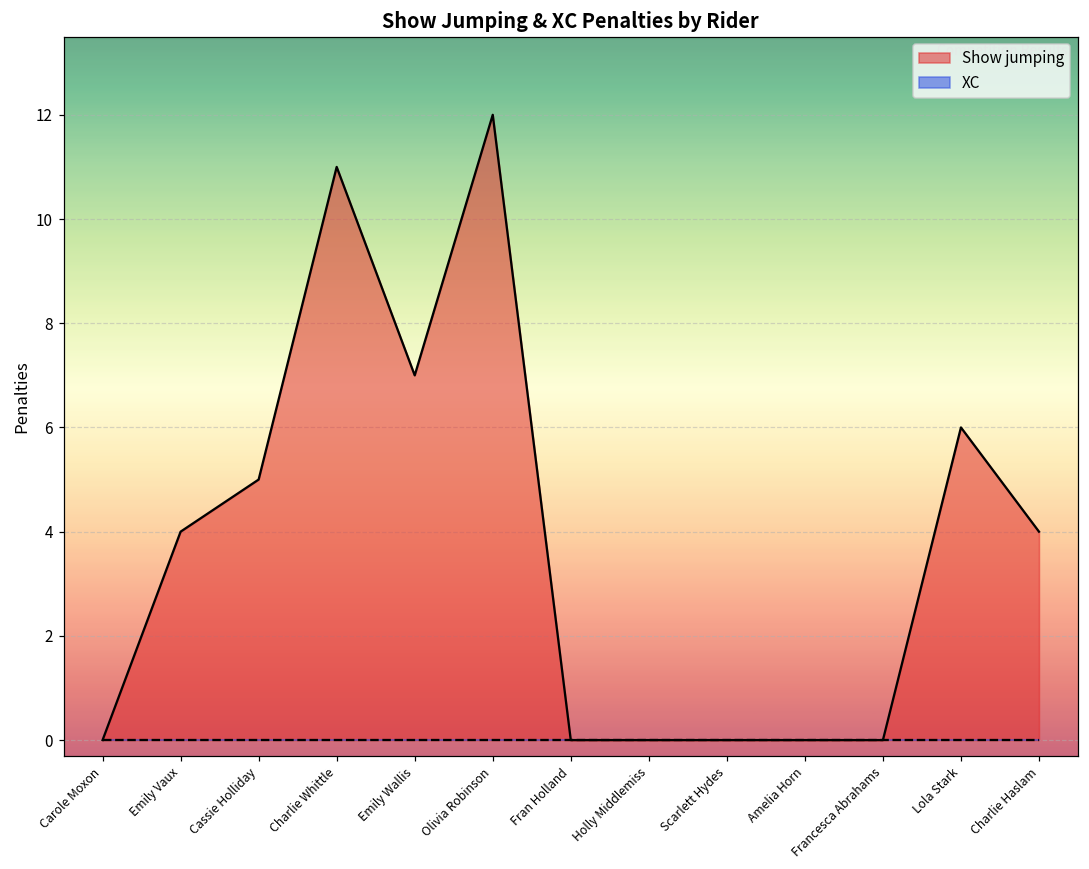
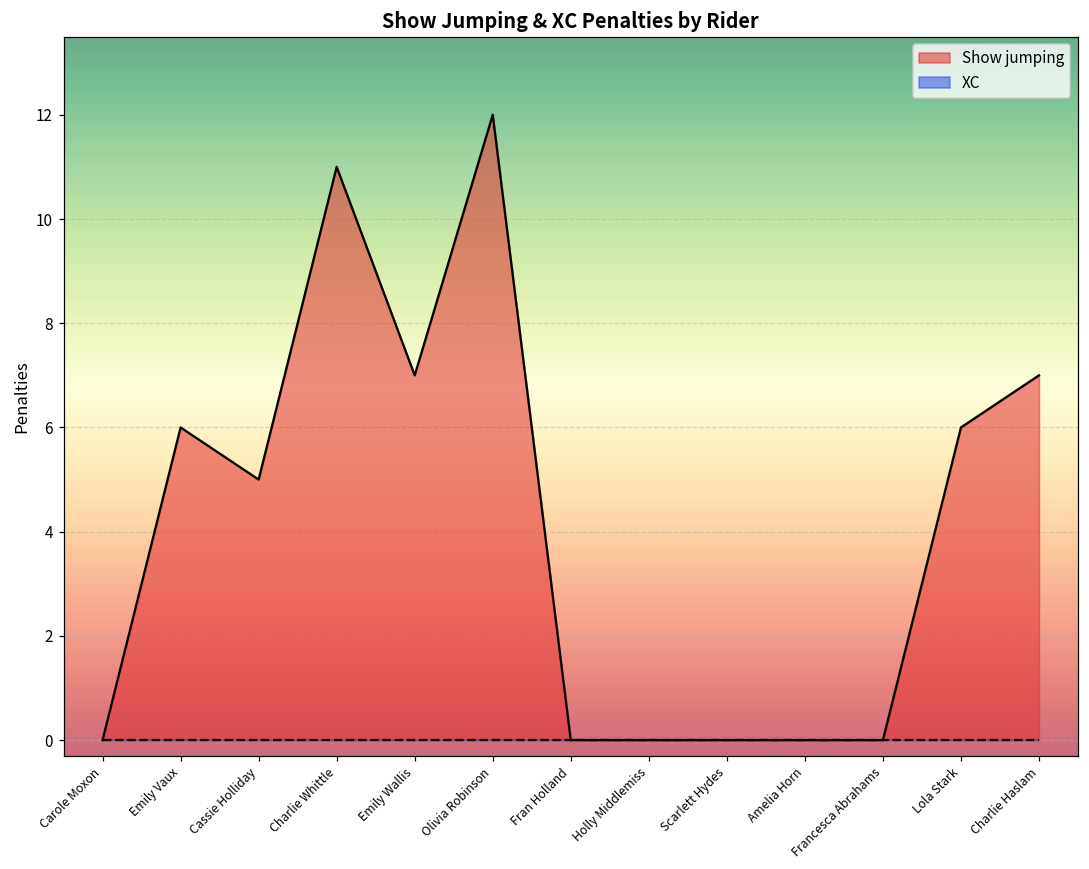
Show jumping, Emily Vaux: 4 -> 6
Show jumping, Charlie Haslam: 4 -> 7
